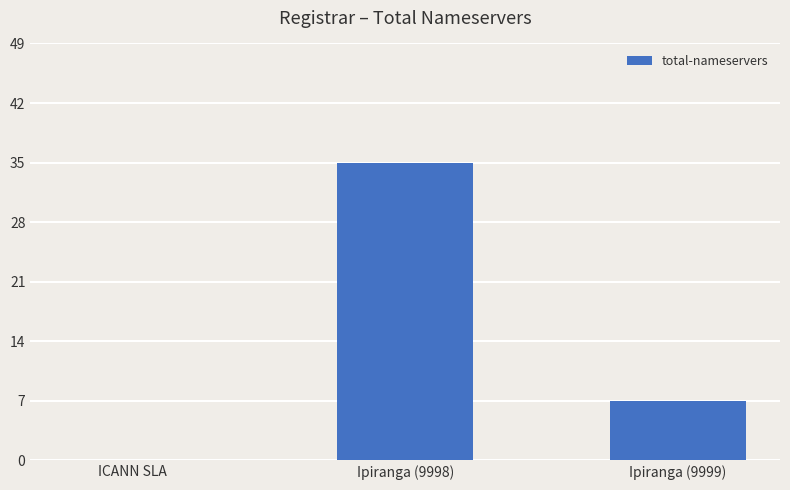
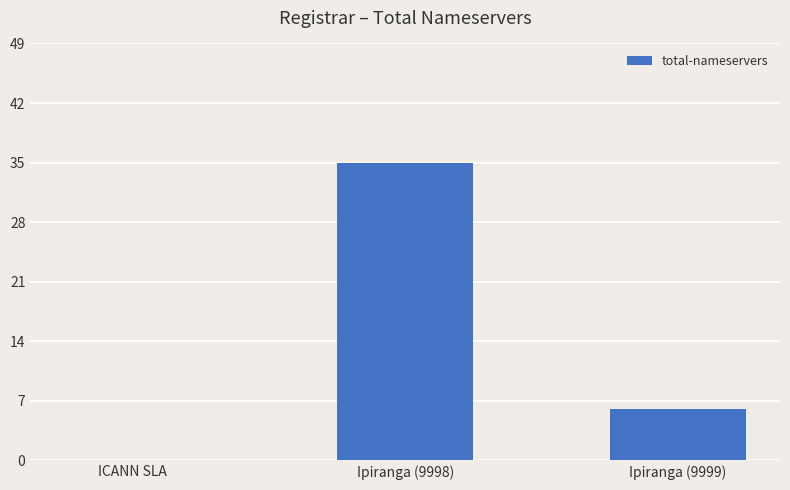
Ipiranga (9999): 7 -> 6
